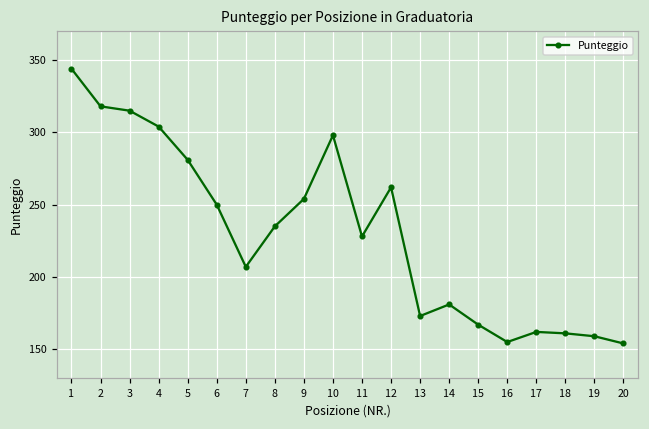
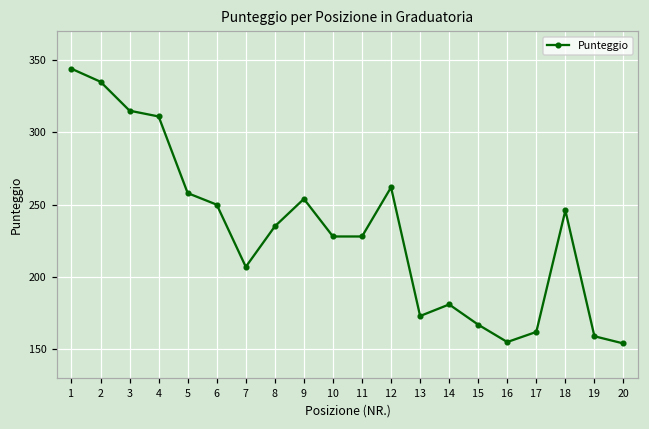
2: 318 -> 335
4: 304 -> 311
5: 281 -> 258
10: 298 -> 228
18: 161 -> 246
